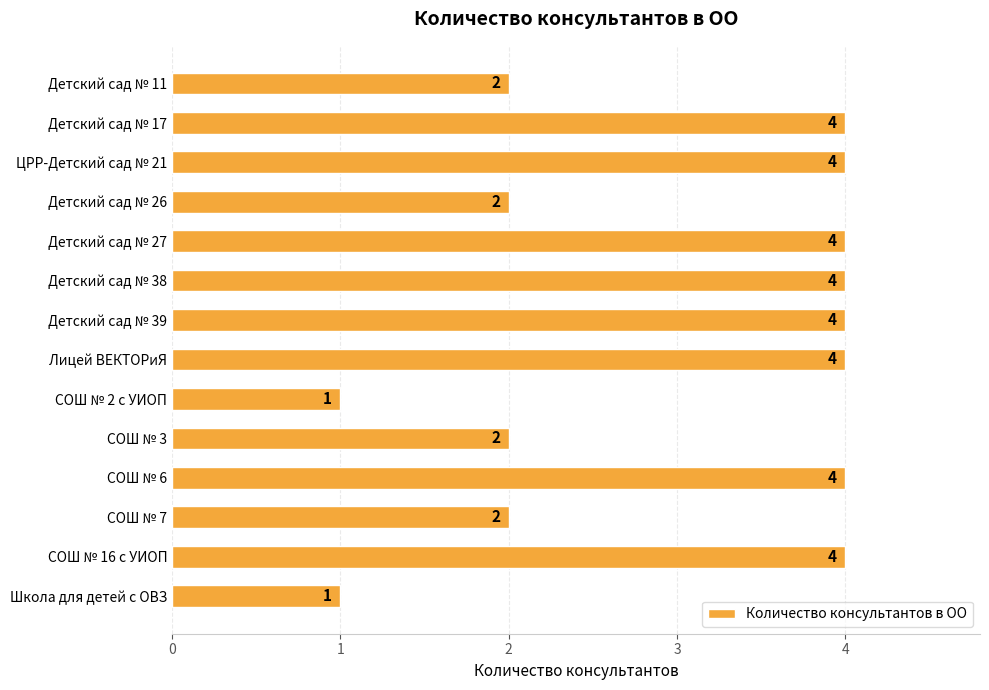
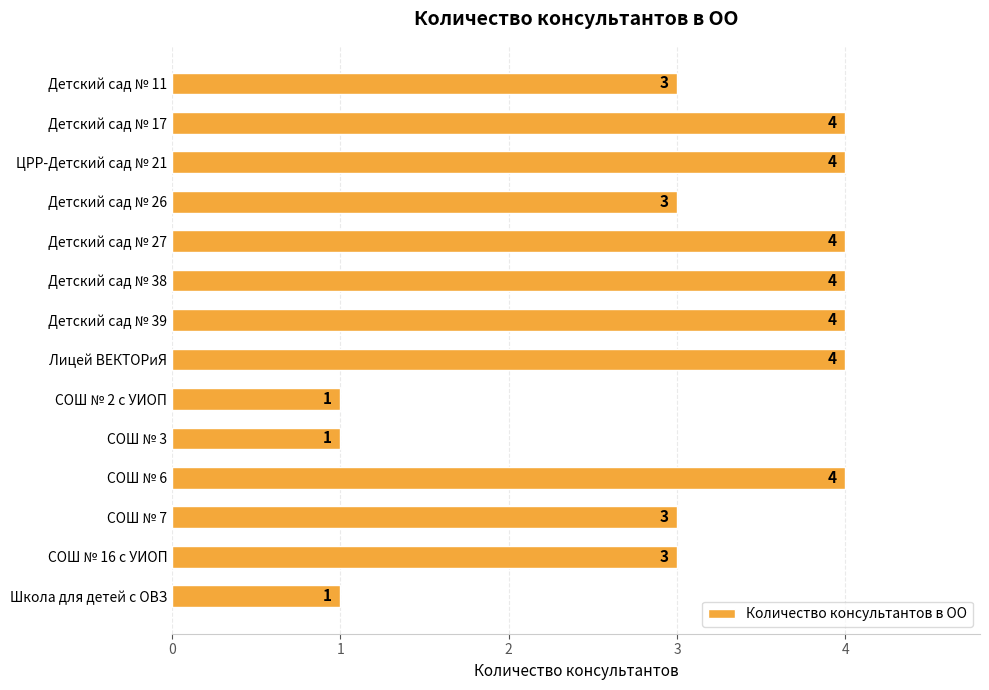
Детский сад № 11: 2 -> 3
Детский сад № 26: 2 -> 3
СОШ № 3: 2 -> 1
СОШ № 7: 2 -> 3
СОШ № 16 с УИОП: 4 -> 3
